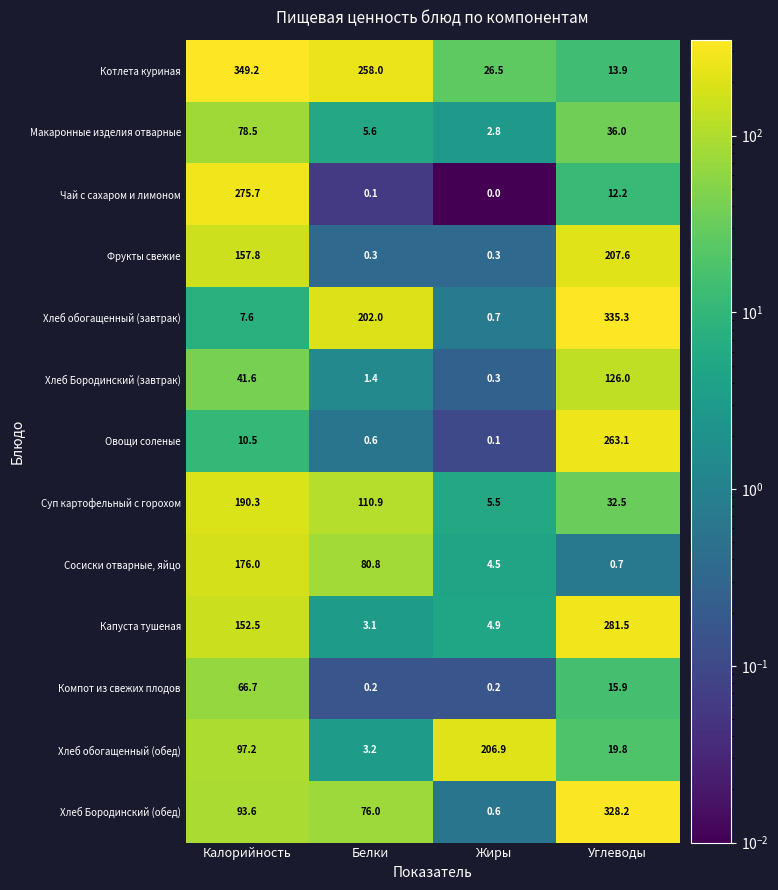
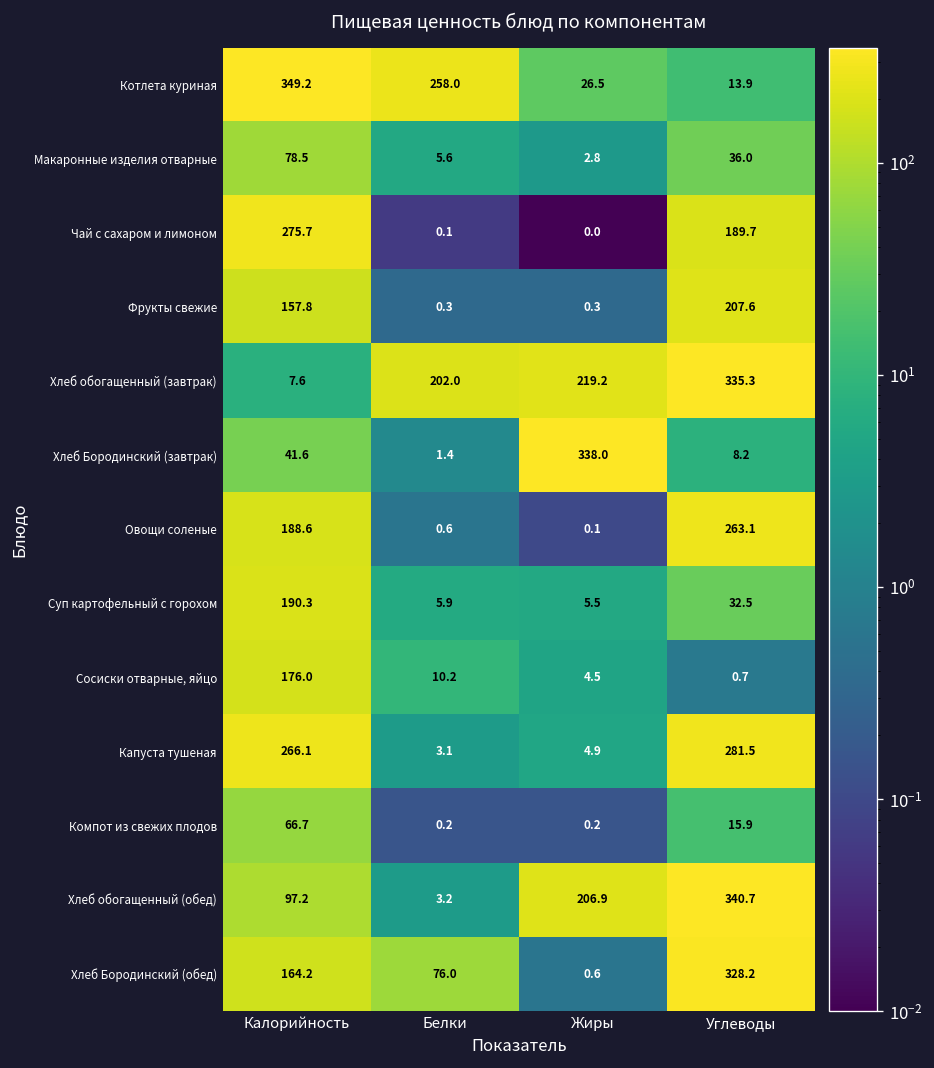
Чай с сахаром и лимоном, Углеводы: 12.2 -> 189.7
Хлеб обогащенный (завтрак), Жиры: 0.7 -> 219.2
Хлеб Бородинский (завтрак), Жиры: 0.3 -> 338.0
Хлеб Бородинский (завтрак), Углеводы: 126.0 -> 8.2
Овощи соленые, Калорийность: 10.5 -> 188.6
Суп картофельный с горохом, Белки: 110.9 -> 5.9
Сосиски отварные, яйцо, Белки: 80.8 -> 10.2
Капуста тушеная, Калорийность: 152.5 -> 266.1
Хлеб обогащенный (обед), Углеводы: 19.8 -> 340.7
Хлеб Бородинский (обед), Калорийность: 93.6 -> 164.2
